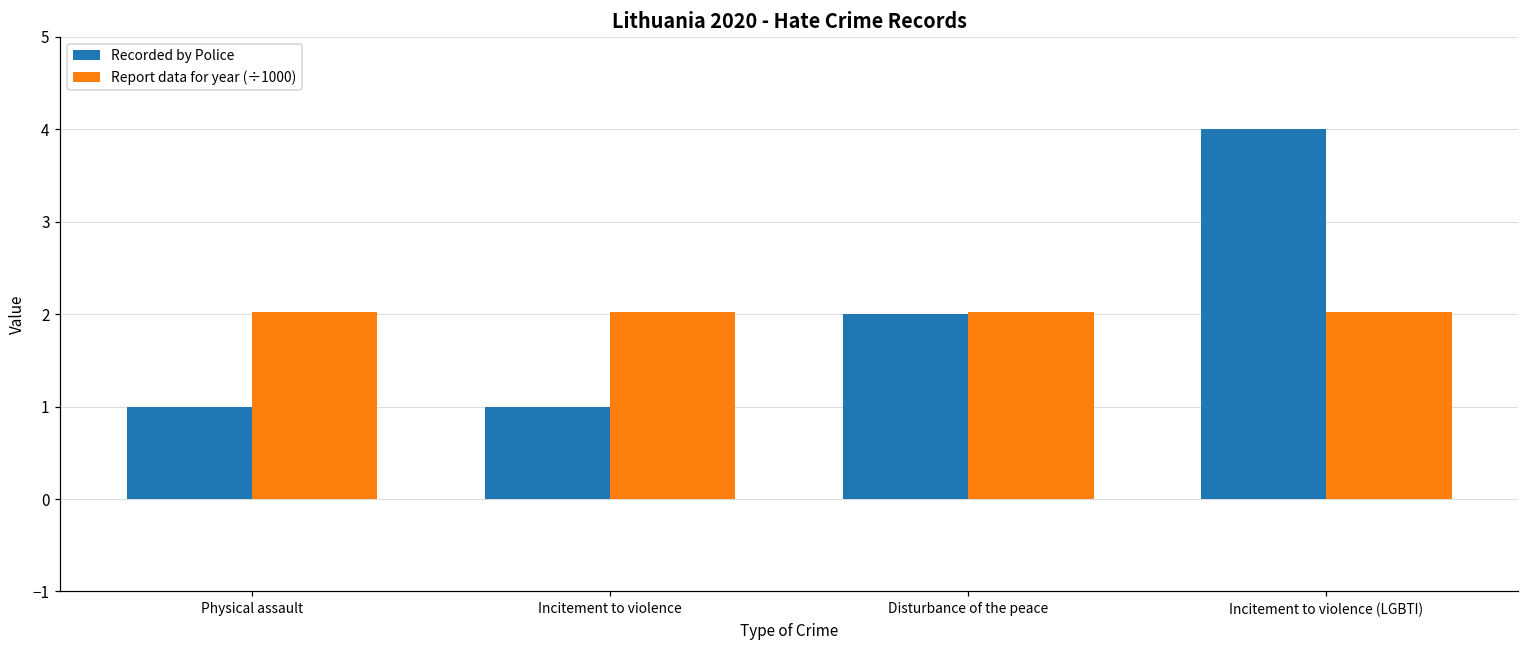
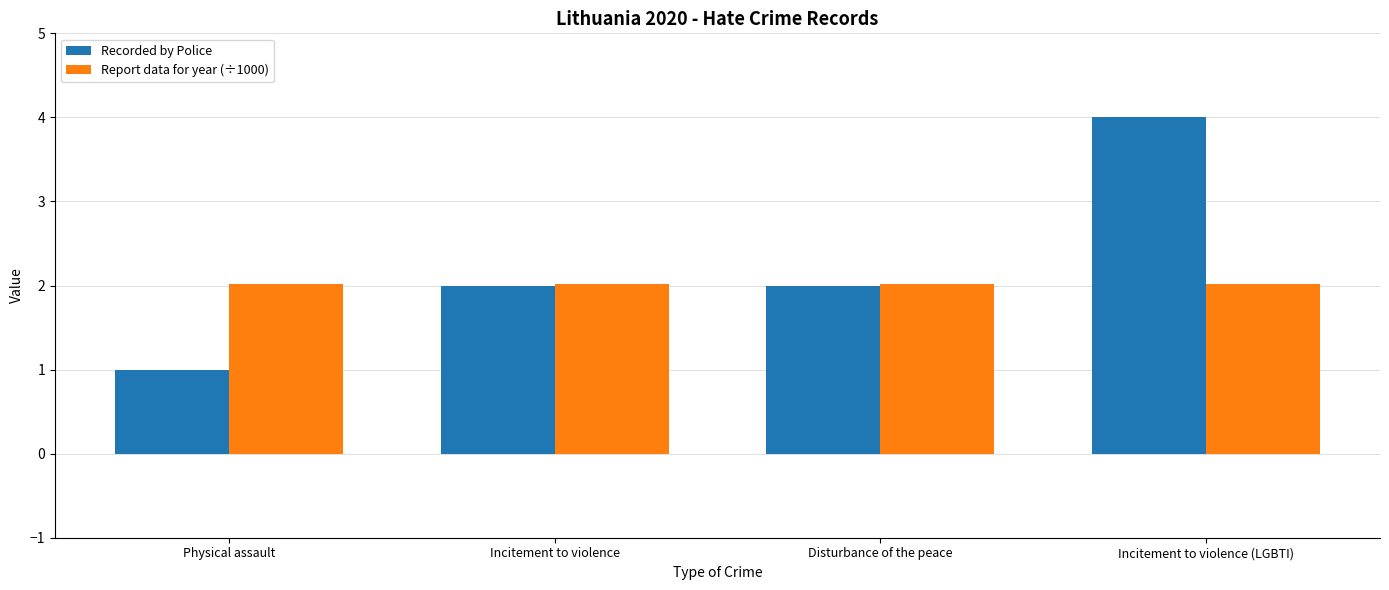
Recorded by Police, Incitement to violence: 1 -> 2
